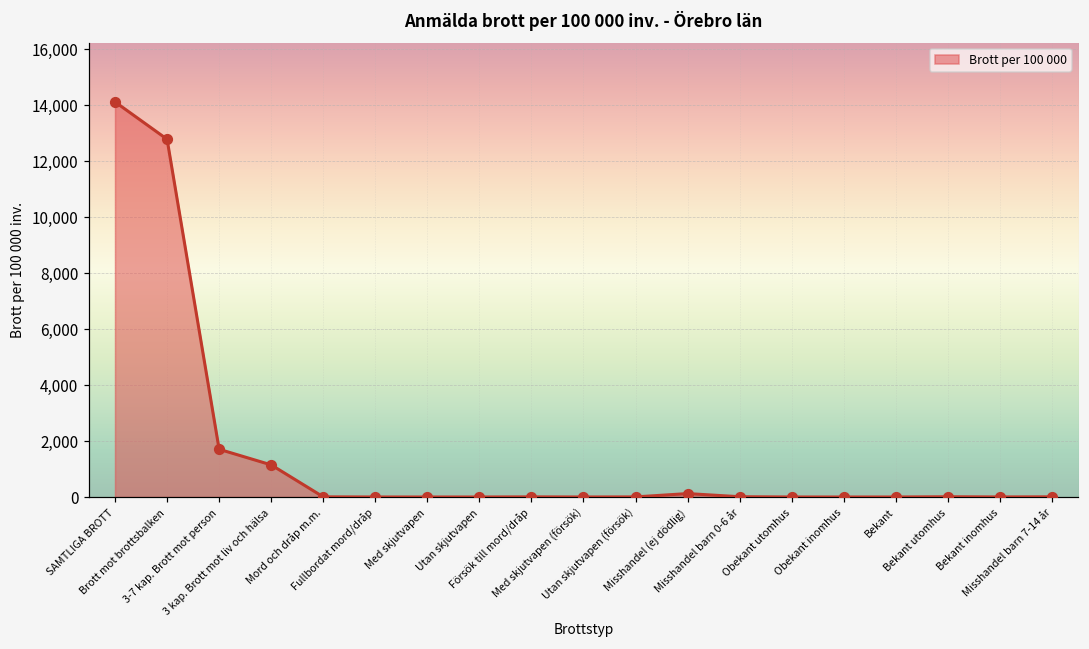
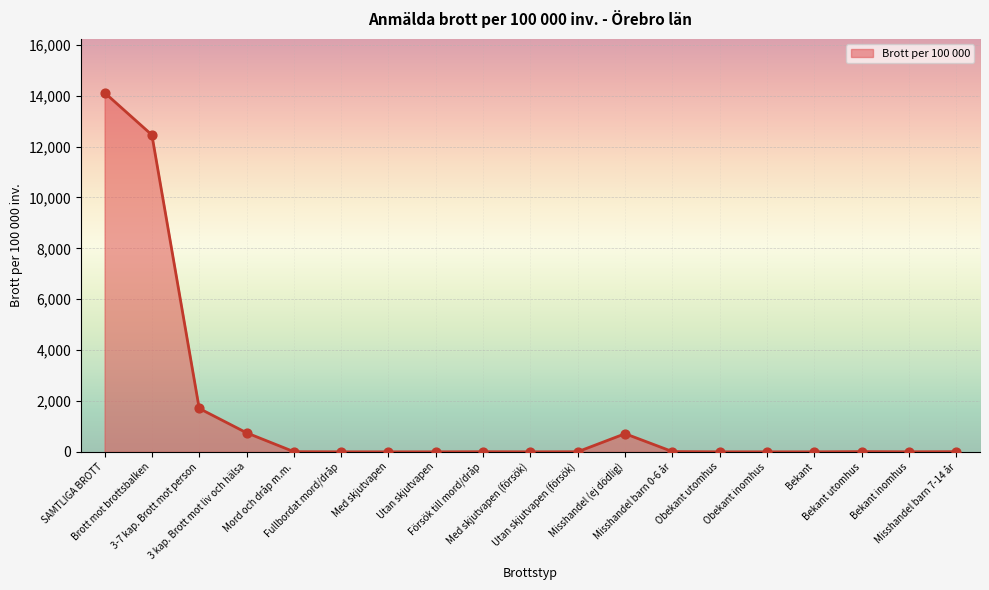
Brott mot brottsbalken: 12,800 -> 12,500
3 kap. Brott mot liv och hälsa: 1,100 -> 700
Misshandel (ej dödlig): 100 -> 700
